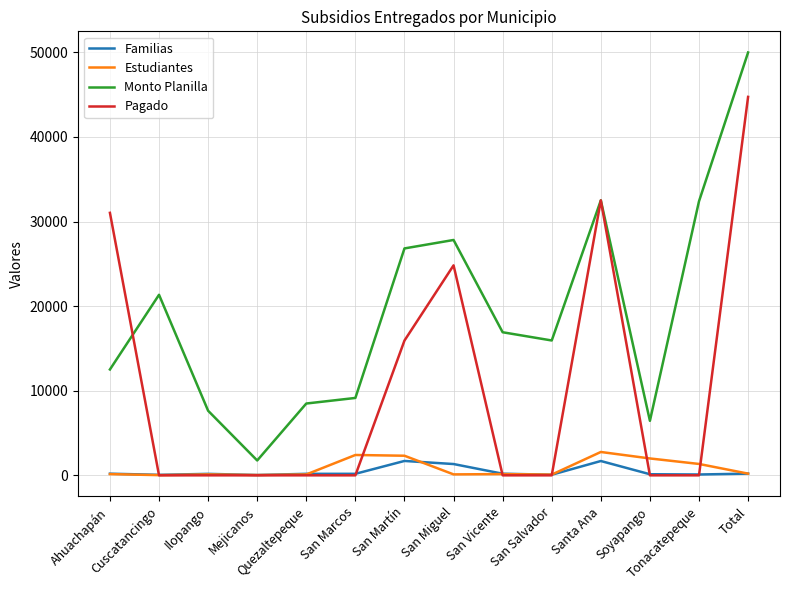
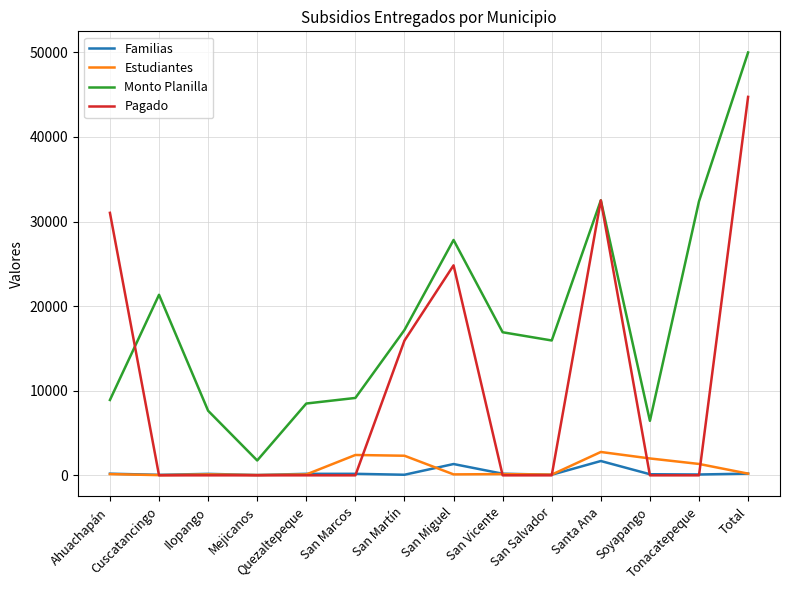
Monto Planilla, Ahuachapán: 13000 -> 9000
Familias, San Martín: 2000 -> 0
Monto Planilla, San Martín: 27000 -> 17000
